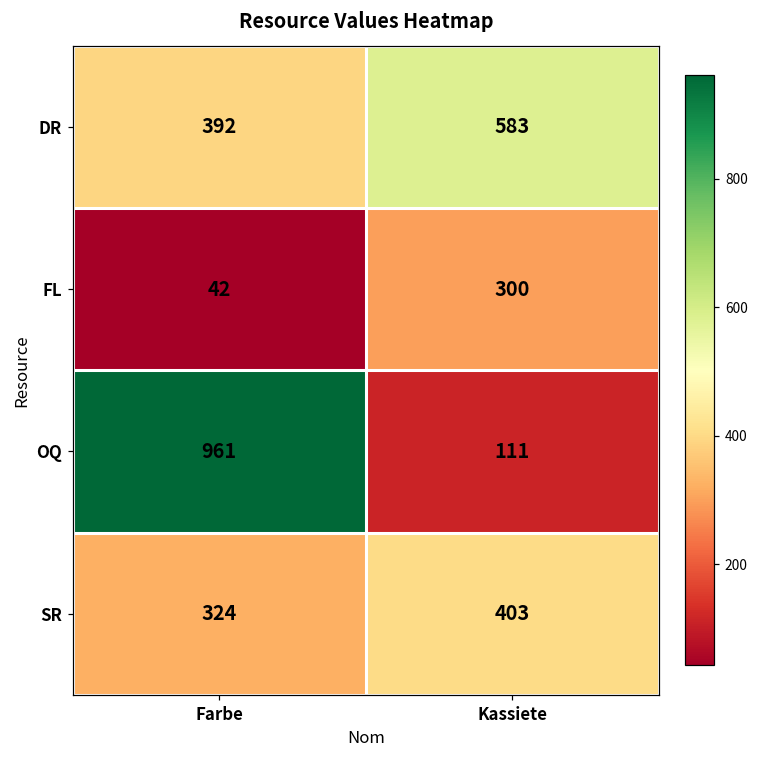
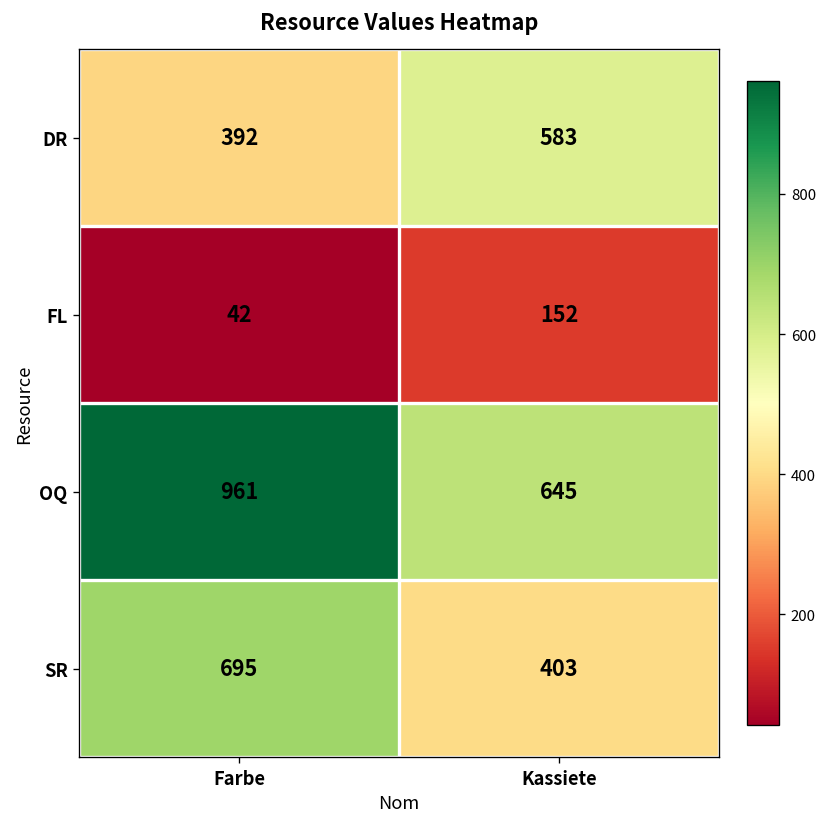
FL, Kassiete: 300 -> 152
OQ, Kassiete: 111 -> 645
SR, Farbe: 324 -> 695
